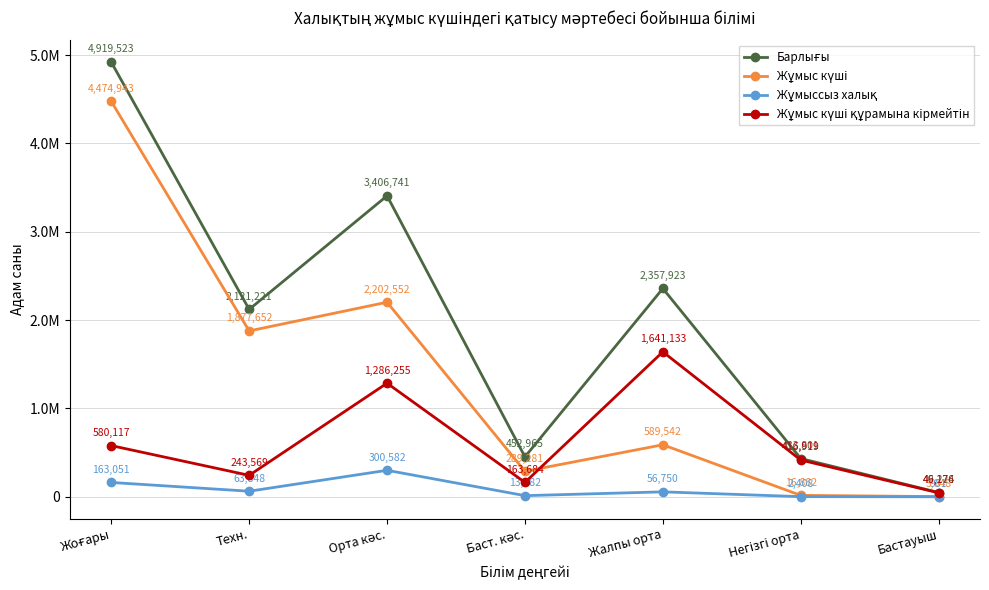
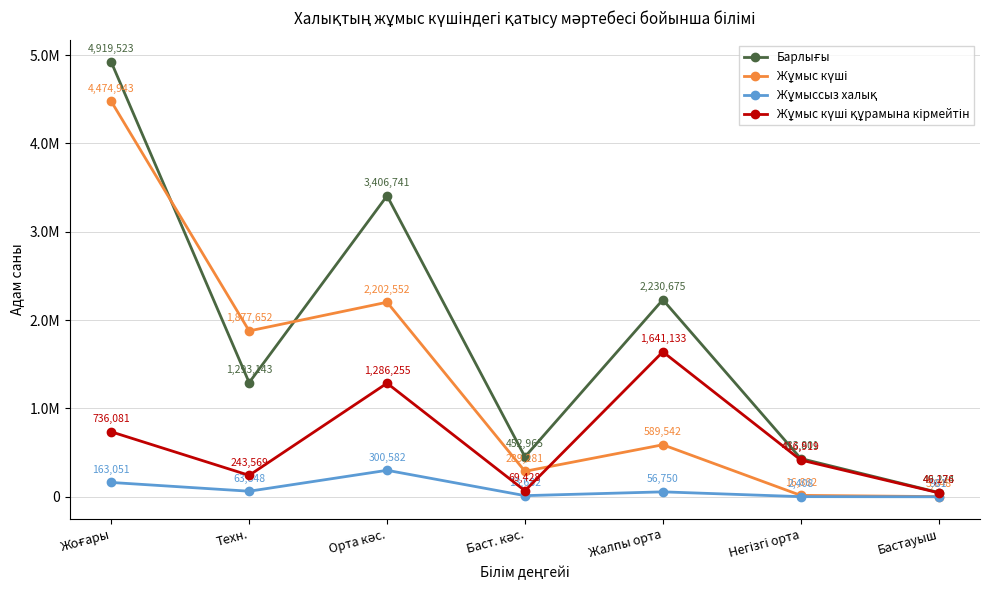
Жұмыс күші құрамына кірмейтін, Жоғары: 580,117 -> 736,081
Барлығы, Техн.: 2,121,221 -> 1,293,143
Жұмыс күші құрамына кірмейтін, Баст. кәс.: 163,684 -> 69,428
Барлығы, Жалпы орта: 2,357,923 -> 2,230,675
